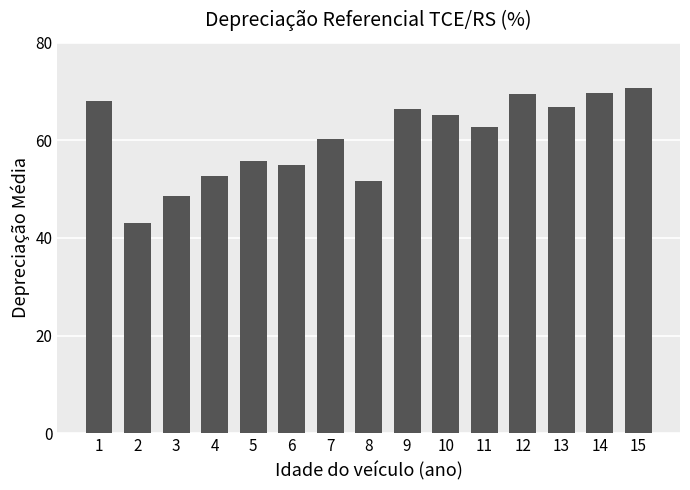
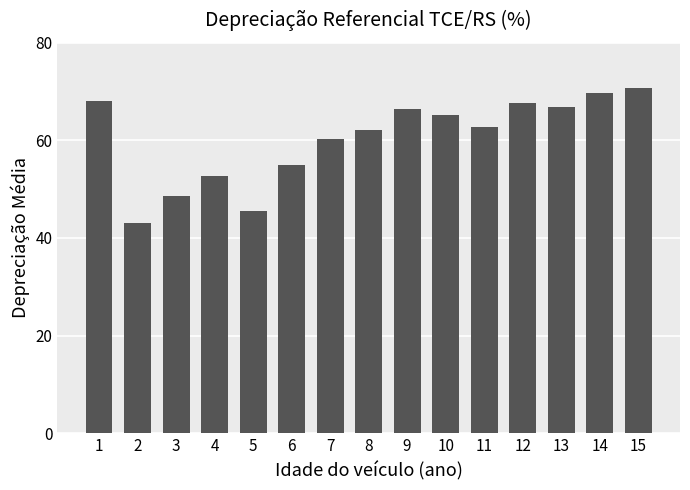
5: 56 -> 45
8: 52 -> 62
12: 70 -> 68
